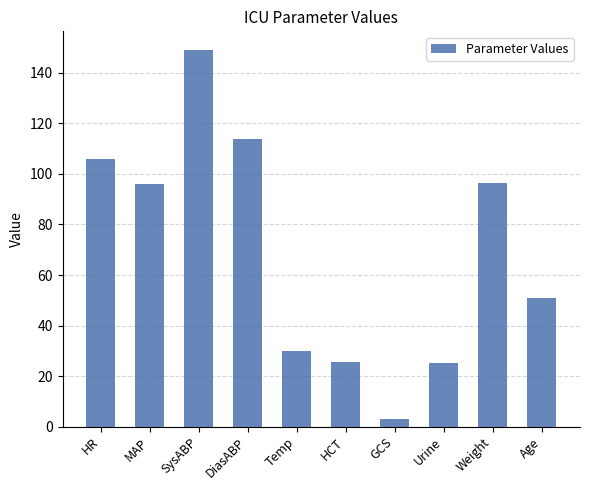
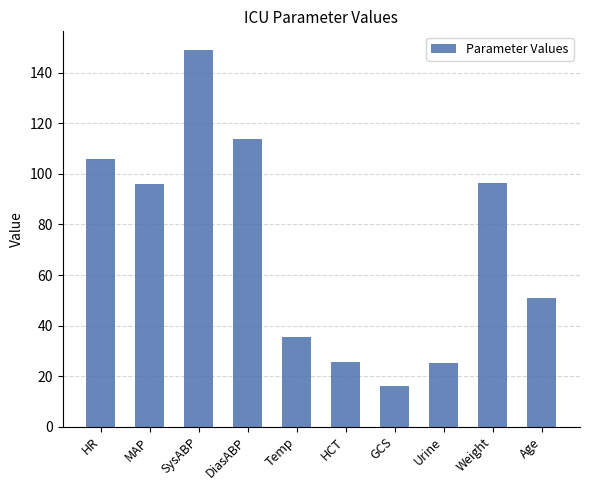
Temp: 30 -> 35
GCS: 3 -> 16
